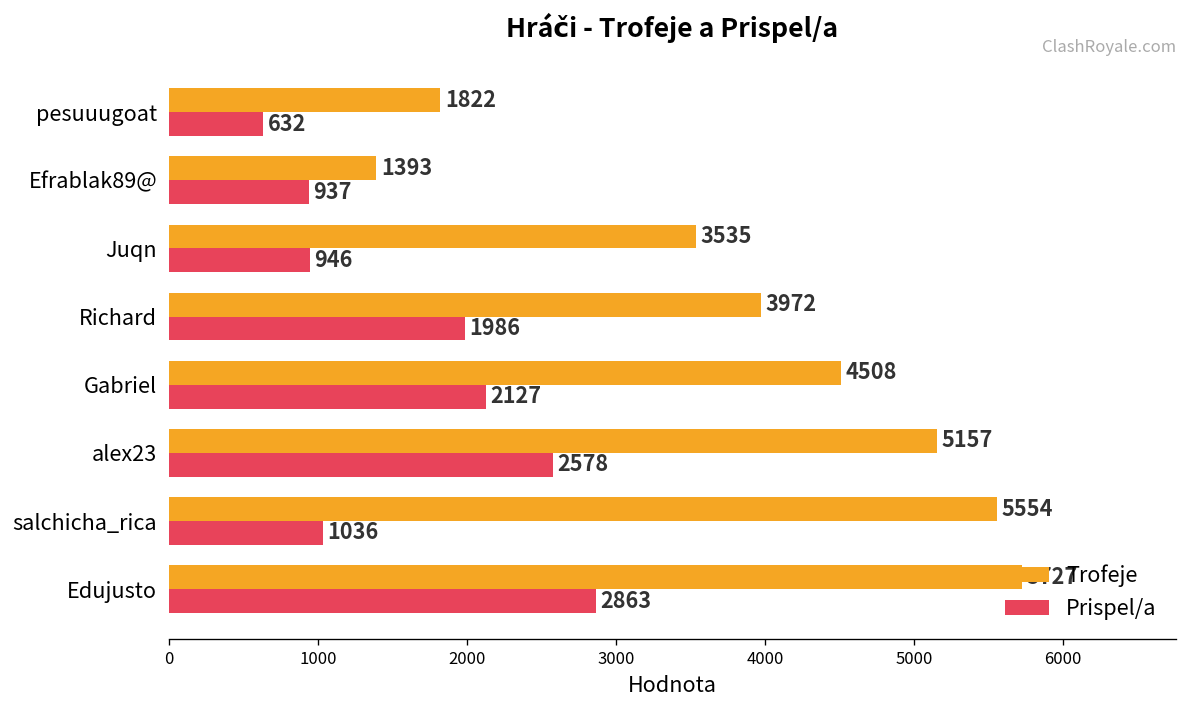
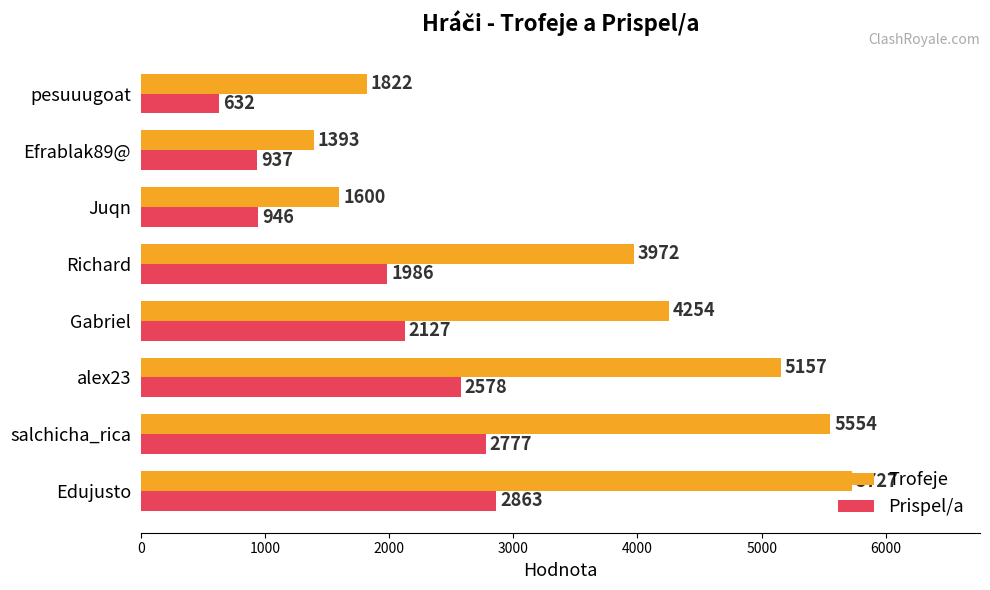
Trofeje, Juqn: 3535 -> 1600
Trofeje, Gabriel: 4508 -> 4254
Prispel/a, salchicha_rica: 1036 -> 2777
